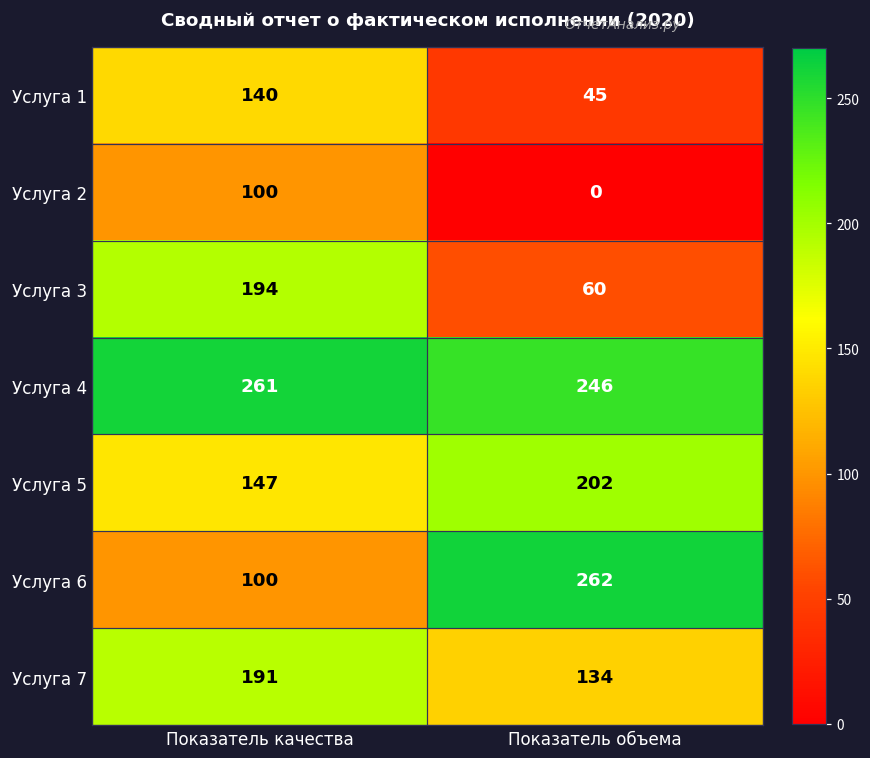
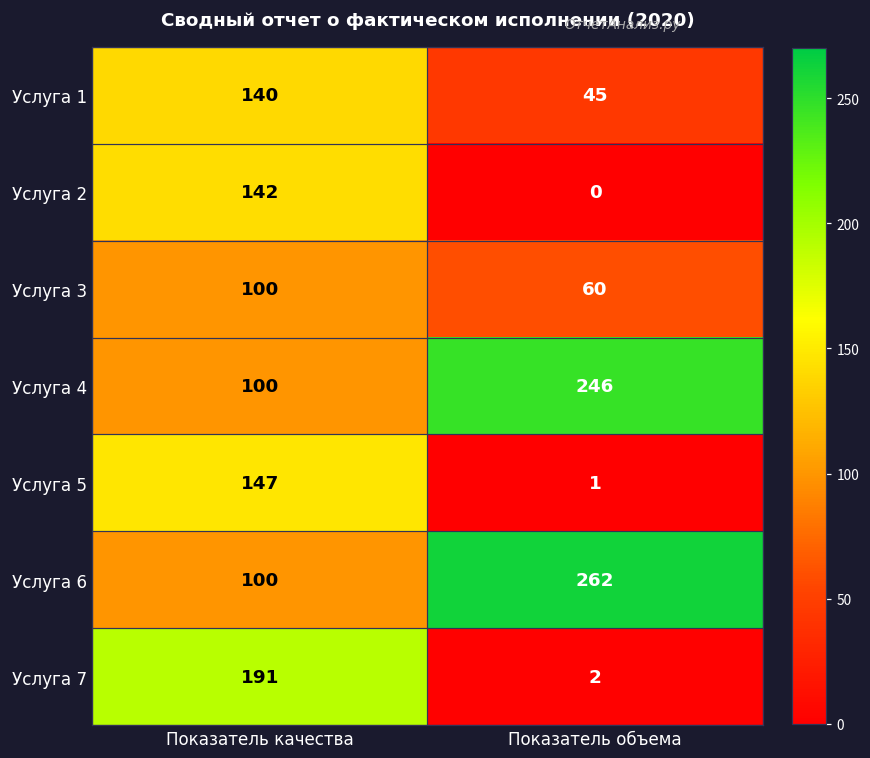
Услуга 2, Показатель качества: 100 -> 142
Услуга 3, Показатель качества: 194 -> 100
Услуга 4, Показатель качества: 261 -> 100
Услуга 5, Показатель объема: 202 -> 1
Услуга 7, Показатель объема: 134 -> 2
